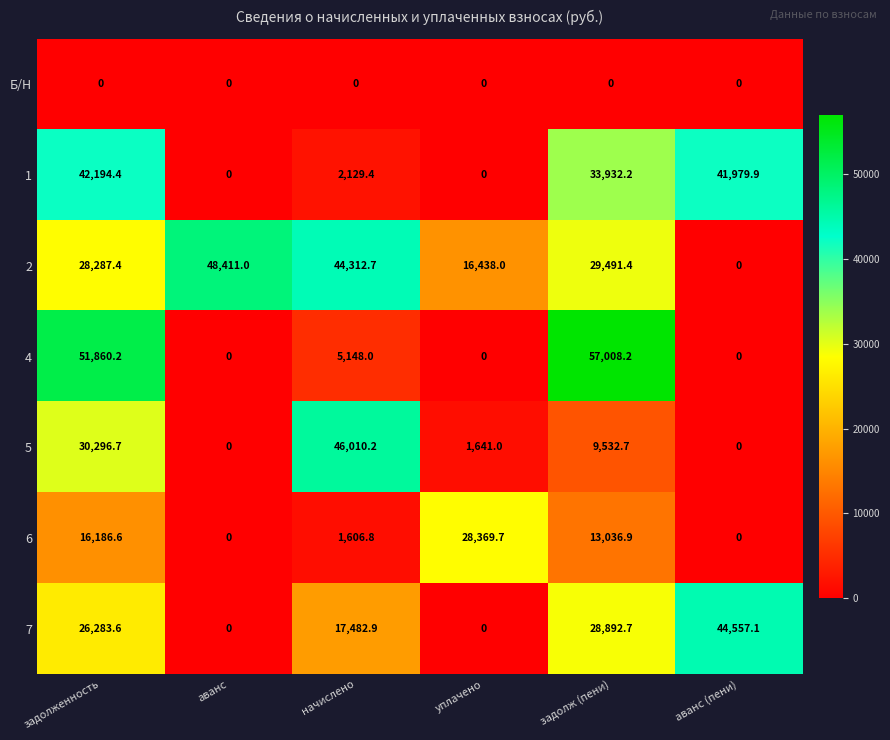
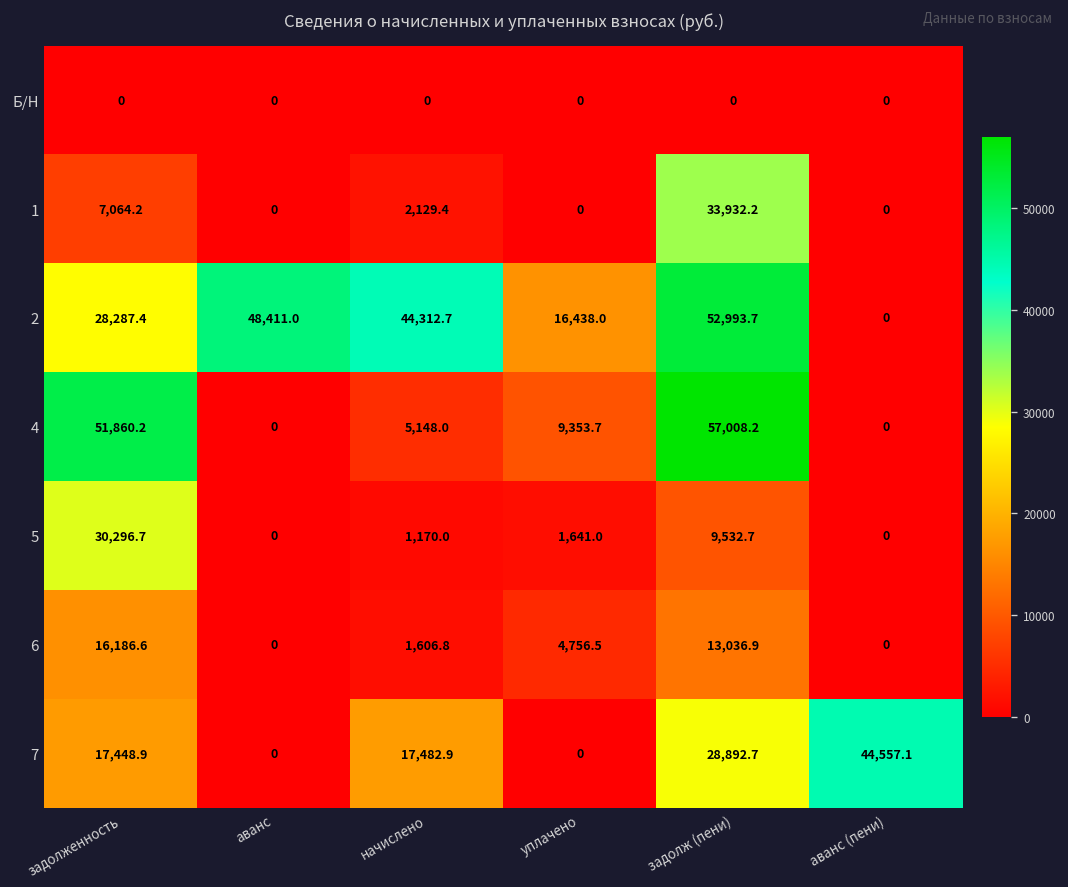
1, задолженность: 42,194.4 -> 7,064.2
1, аванс (пени): 41,979.9 -> 0
2, задолж (пени): 29,491.4 -> 52,993.7
4, уплачено: 0 -> 9,353.7
5, начислено: 46,010.2 -> 1,170.0
6, уплачено: 28,369.7 -> 4,756.5
7, задолженность: 26,283.6 -> 17,448.9
